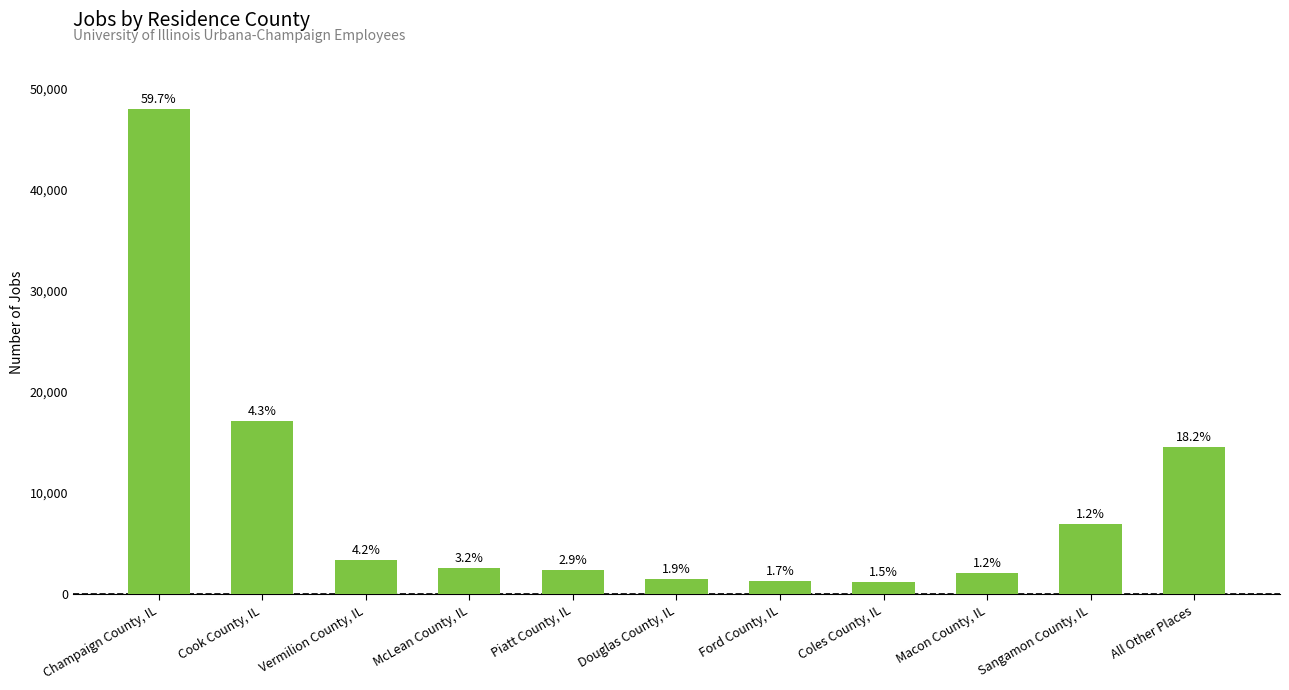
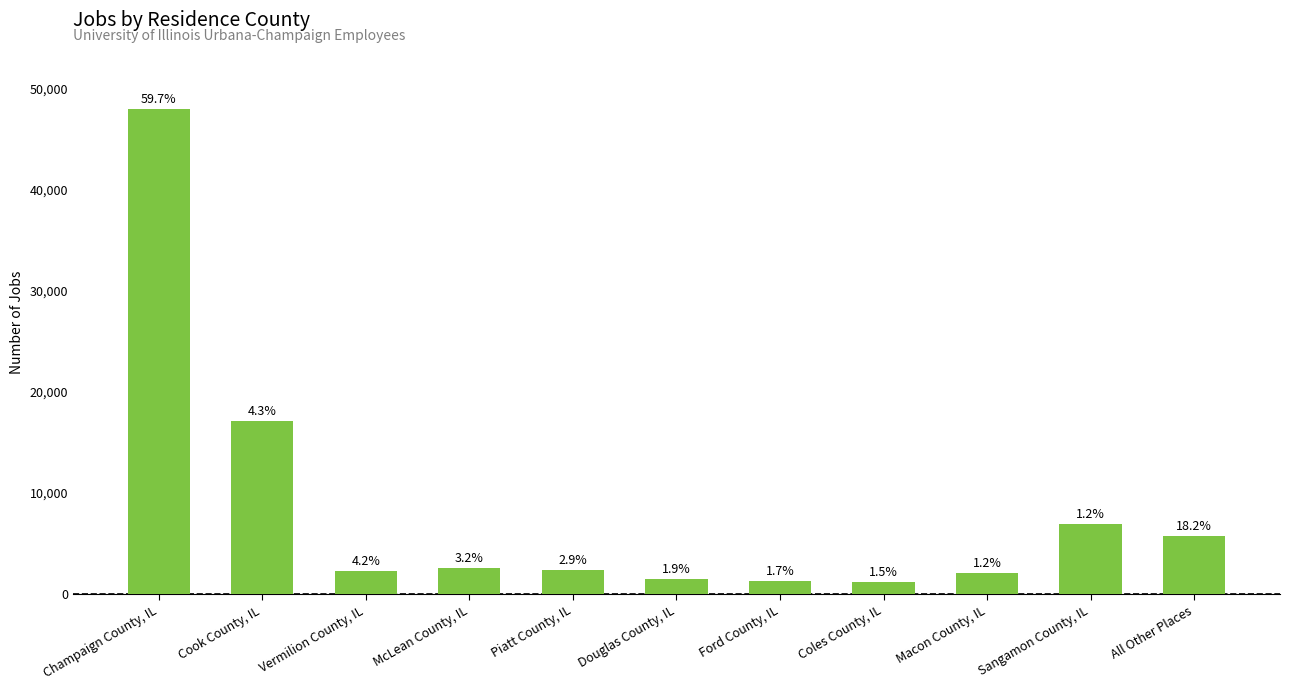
Vermilion County, IL: 3,400 -> 2,300
All Other Places: 14,600 -> 5,700
